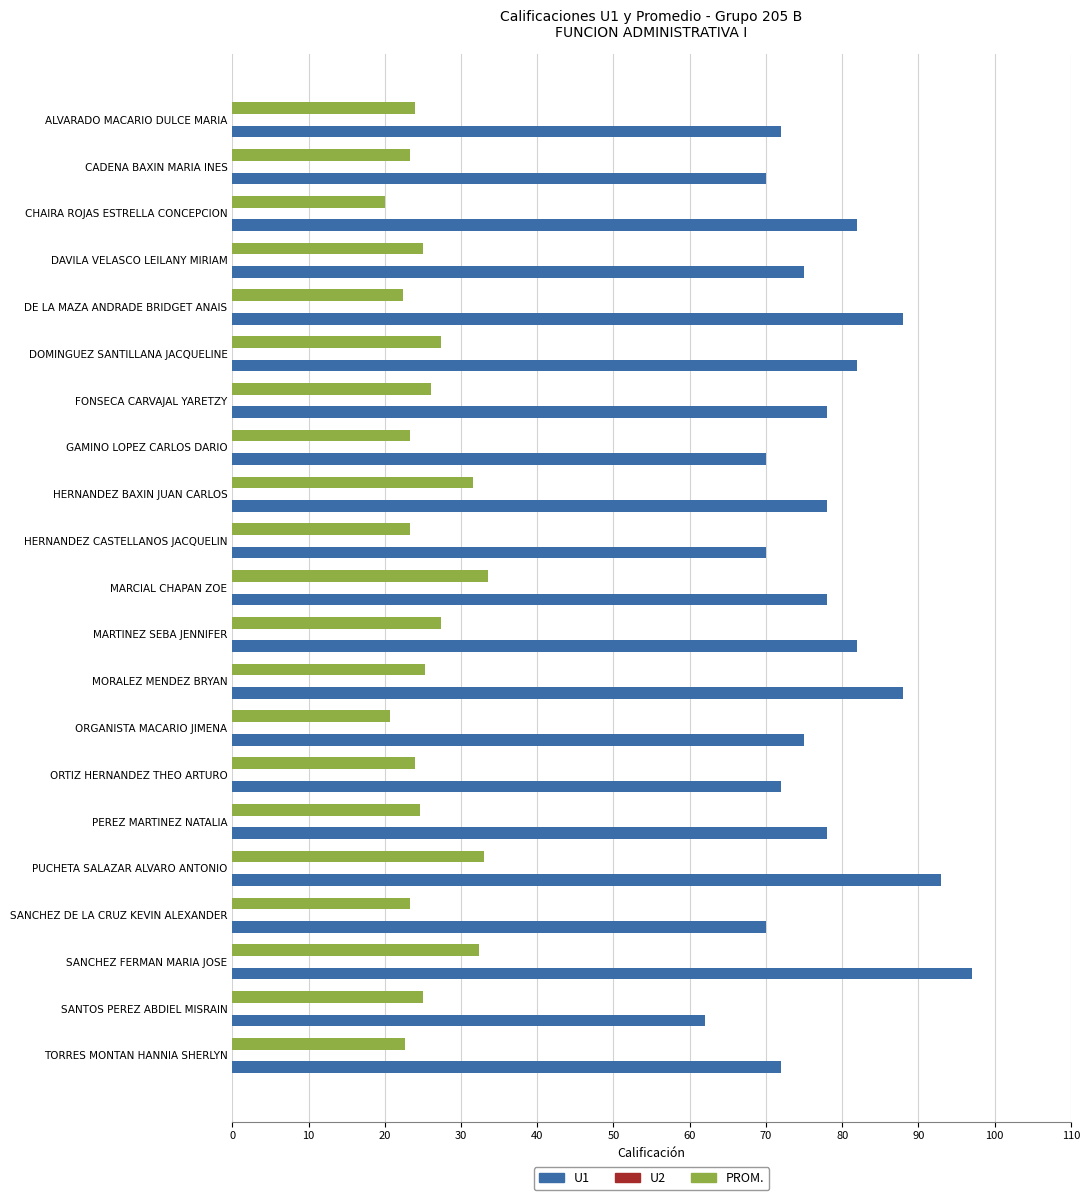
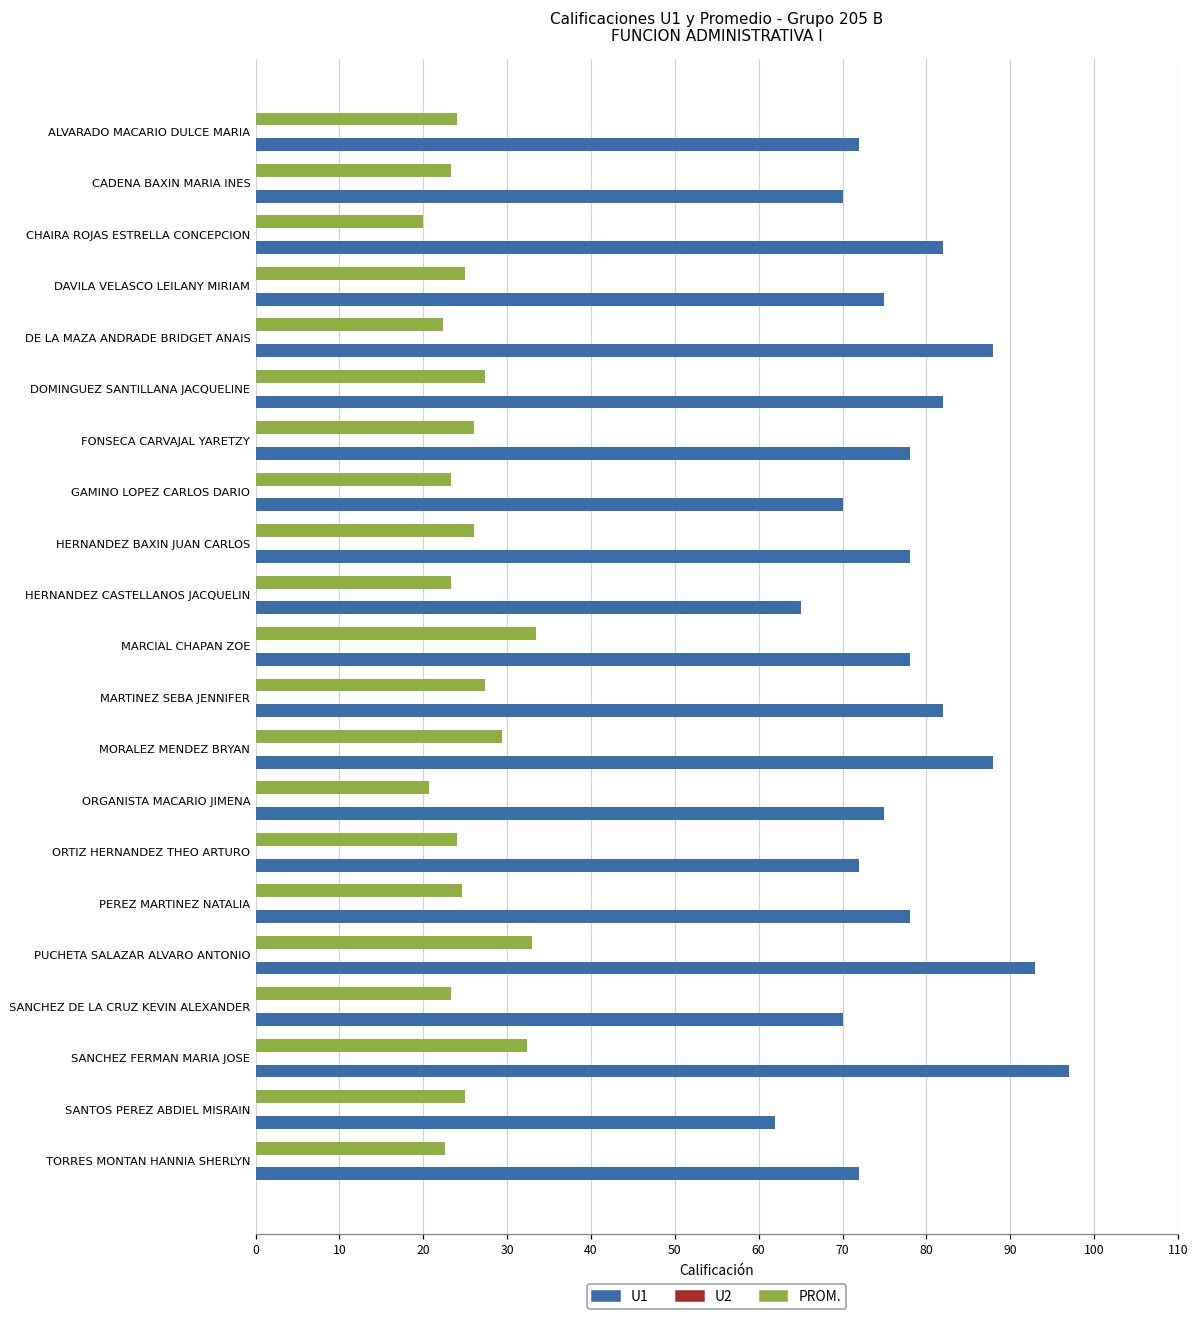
PROM., HERNANDEZ BAXIN JUAN CARLOS: 32 -> 26
U1, HERNANDEZ CASTELLANOS JACQUELIN: 70 -> 65
PROM., MORALEZ MENDEZ BRYAN: 25 -> 29
